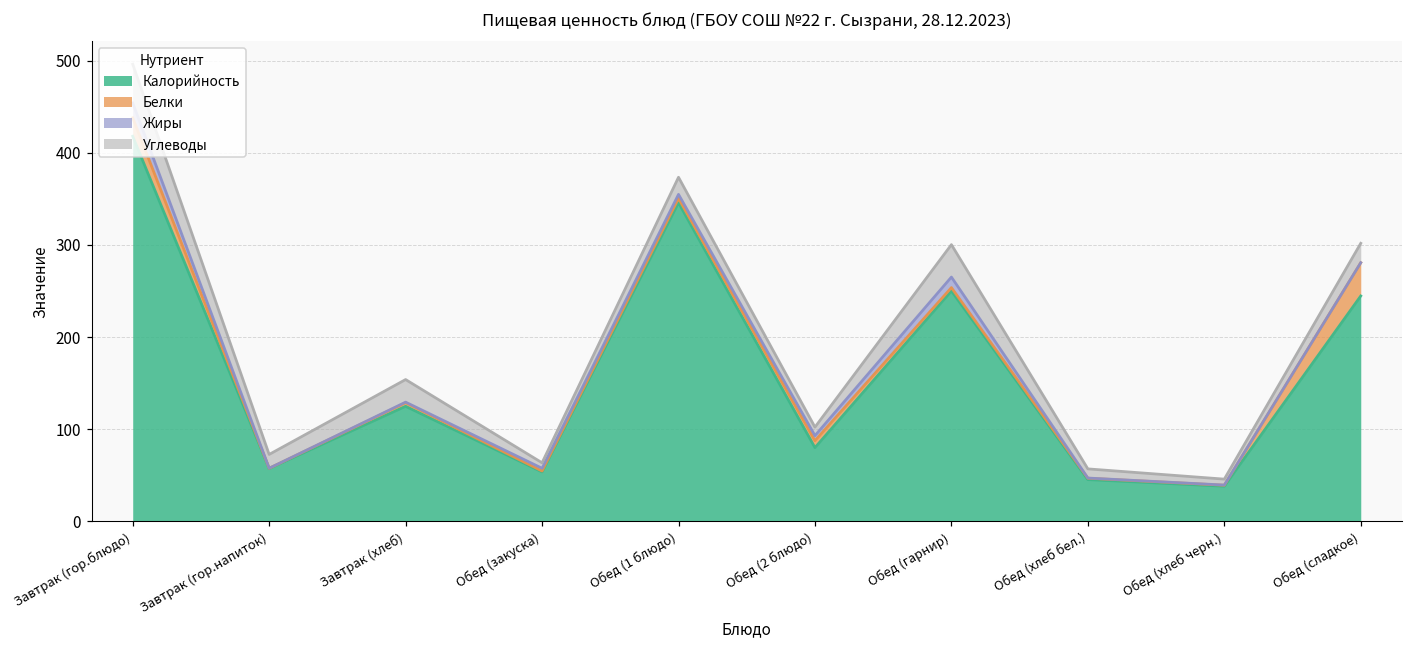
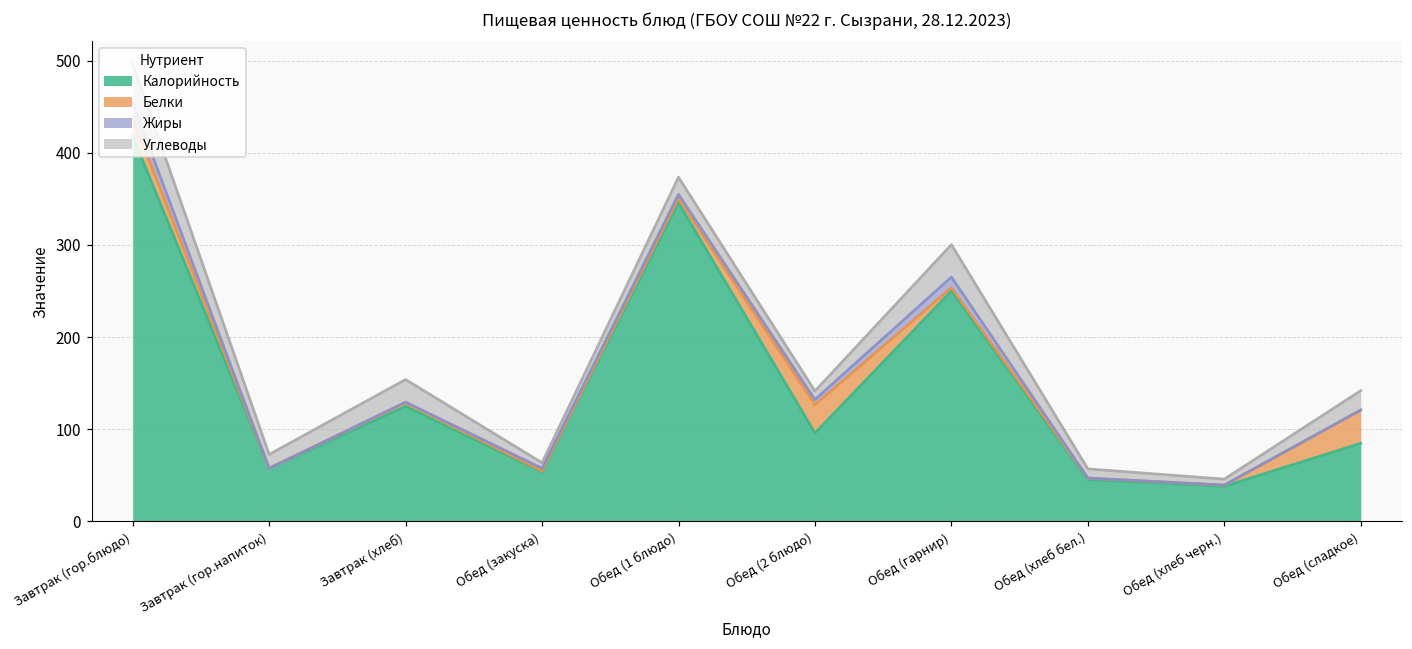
Калорийность, Обед (2 блюдо): 80 -> 100
Белки, Обед (2 блюдо): 10 -> 30
Калорийность, Обед (сладкое): 240 -> 80
